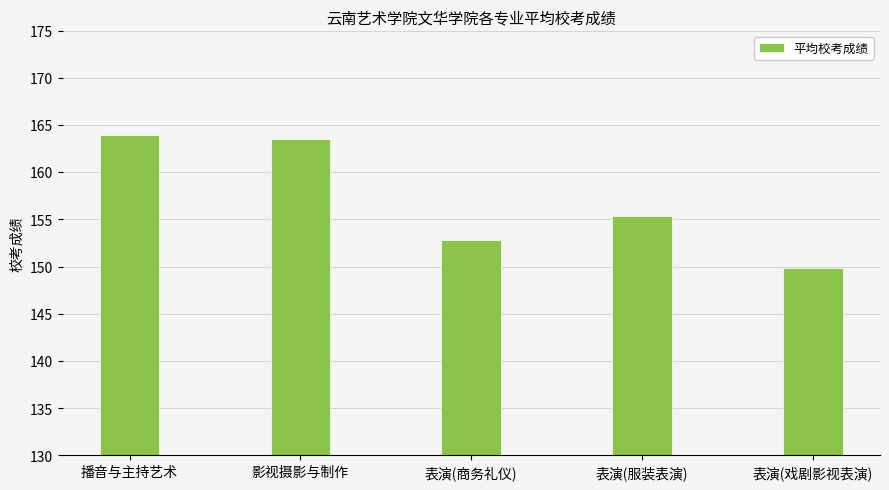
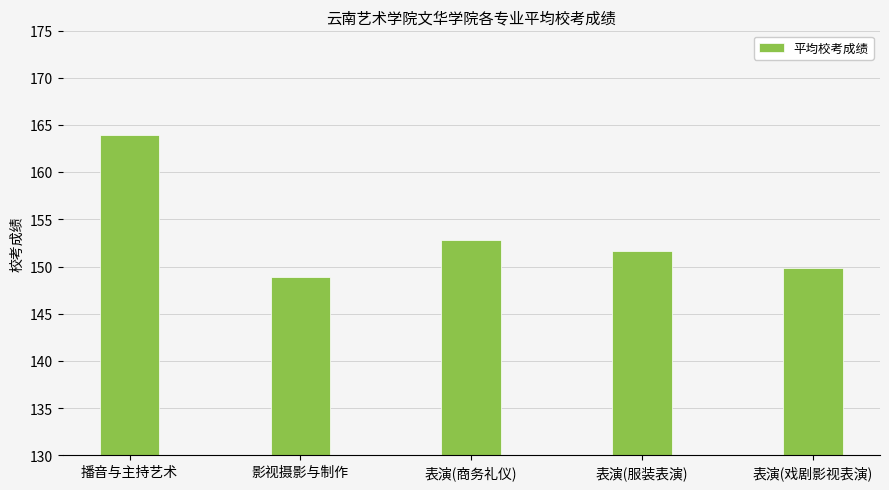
影视摄影与制作: 164 -> 149
表演(服装表演): 155 -> 152
